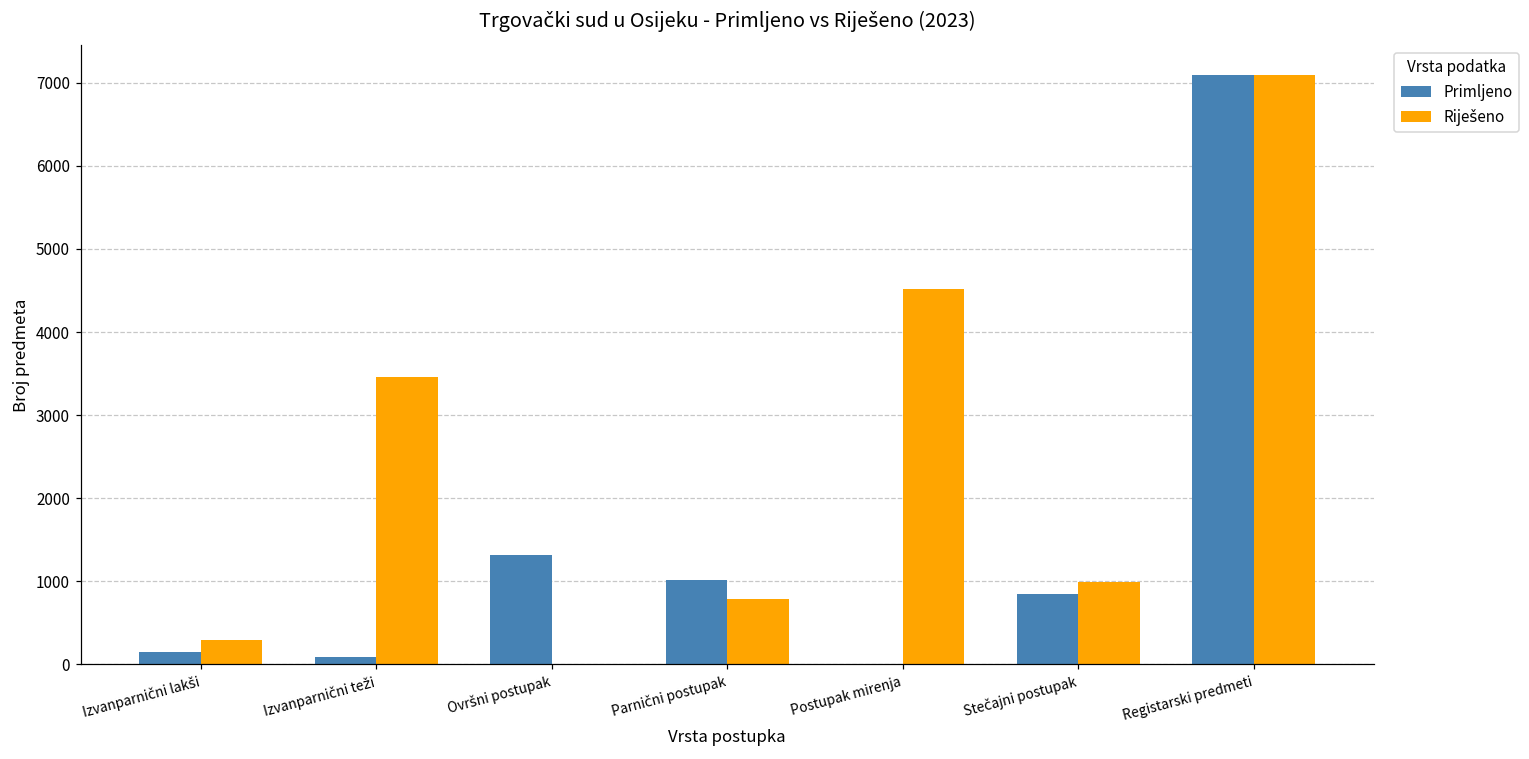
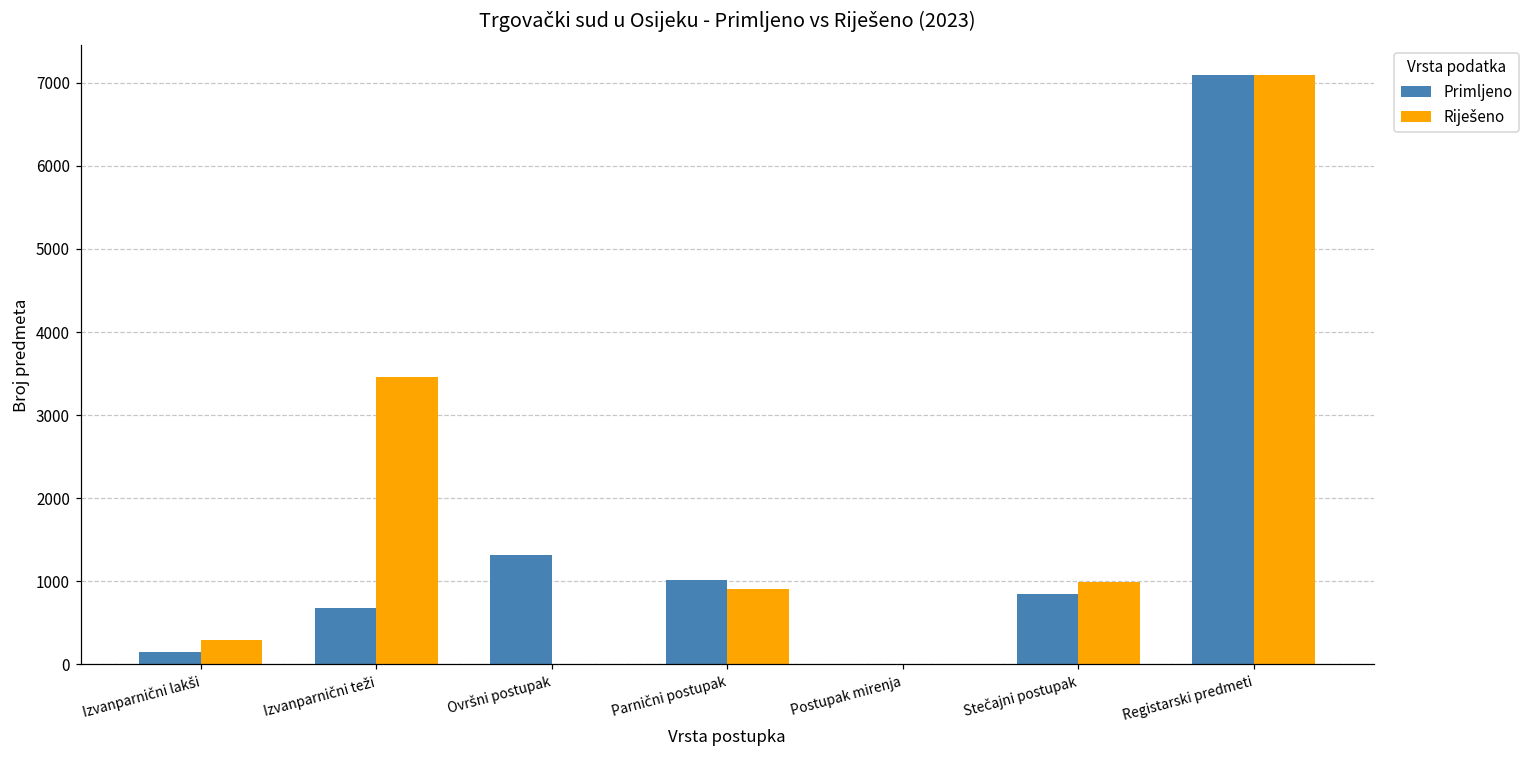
Primljeno, Izvanparnični teži: 100 -> 700
Riješeno, Parnični postupak: 800 -> 900
Riješeno, Postupak mirenja: 4500 -> 0
